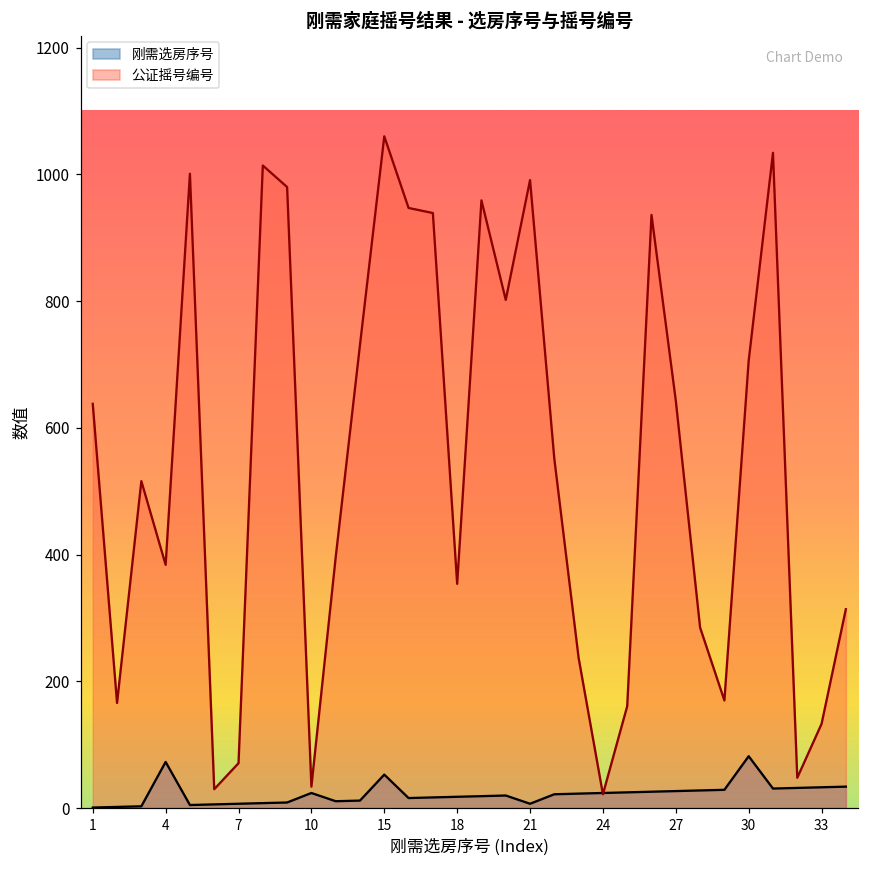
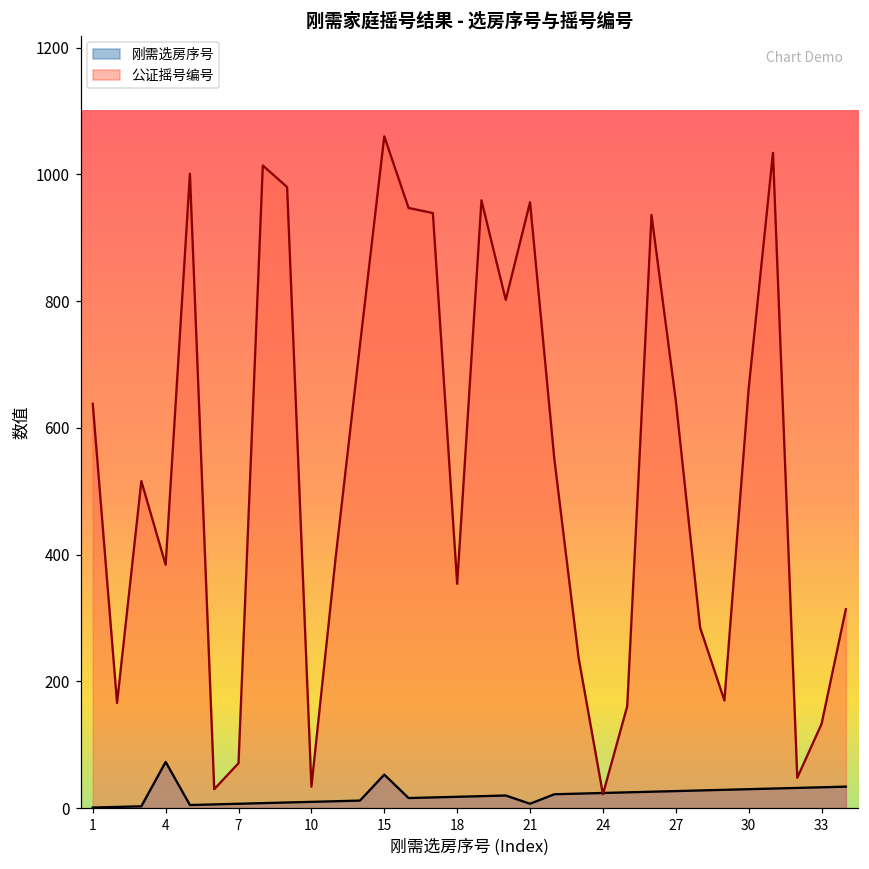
刚需选房序号, 10: 20 -> 10
公证摇号编号, 21: 990 -> 960
刚需选房序号, 30: 80 -> 30
公证摇号编号, 30: 710 -> 660
